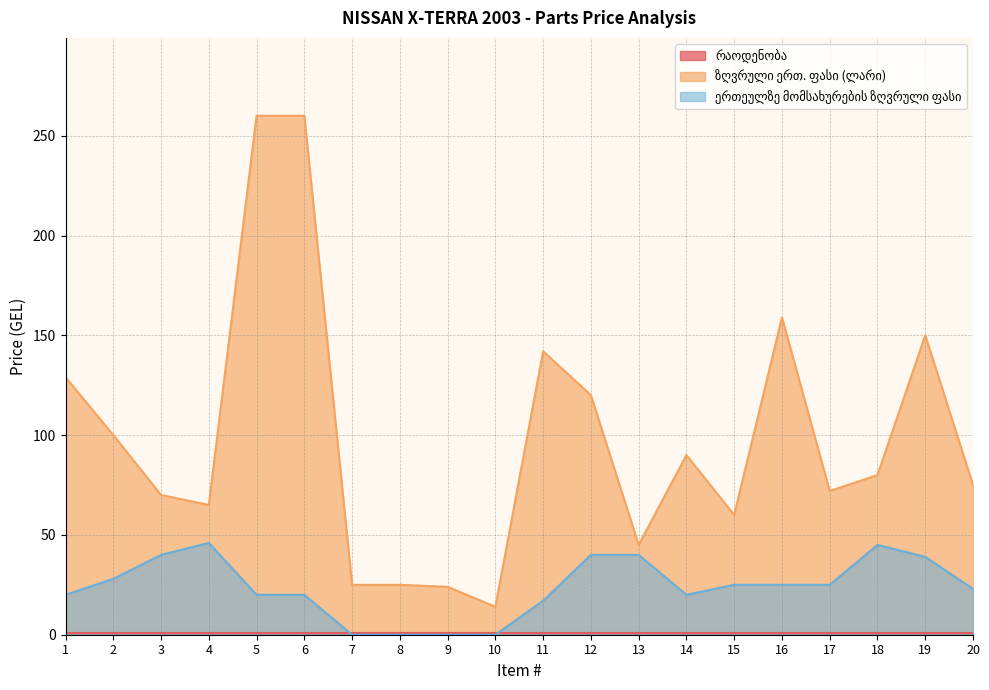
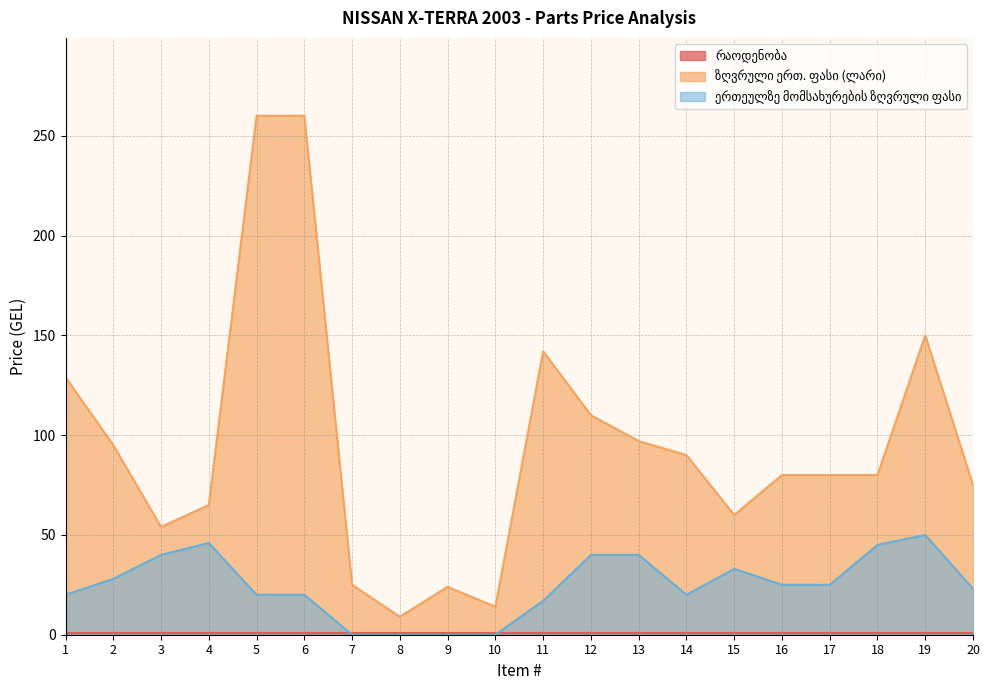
ზღვრული ერთ. ფასი (ლარი), 2: 100 -> 95
ზღვრული ერთ. ფასი (ლარი), 3: 70 -> 54
ზღვრული ერთ. ფასი (ლარი), 8: 25 -> 9
ზღვრული ერთ. ფასი (ლარი), 12: 120 -> 110
ზღვრული ერთ. ფასი (ლარი), 13: 45 -> 97
ერთეულზე მომსახურების ზღვრული ფასი, 15: 25 -> 33
ზღვრული ერთ. ფასი (ლარი), 16: 159 -> 80
ზღვრული ერთ. ფასი (ლარი), 17: 72 -> 80
ერთეულზე მომსახურების ზღვრული ფასი, 19: 39 -> 50
